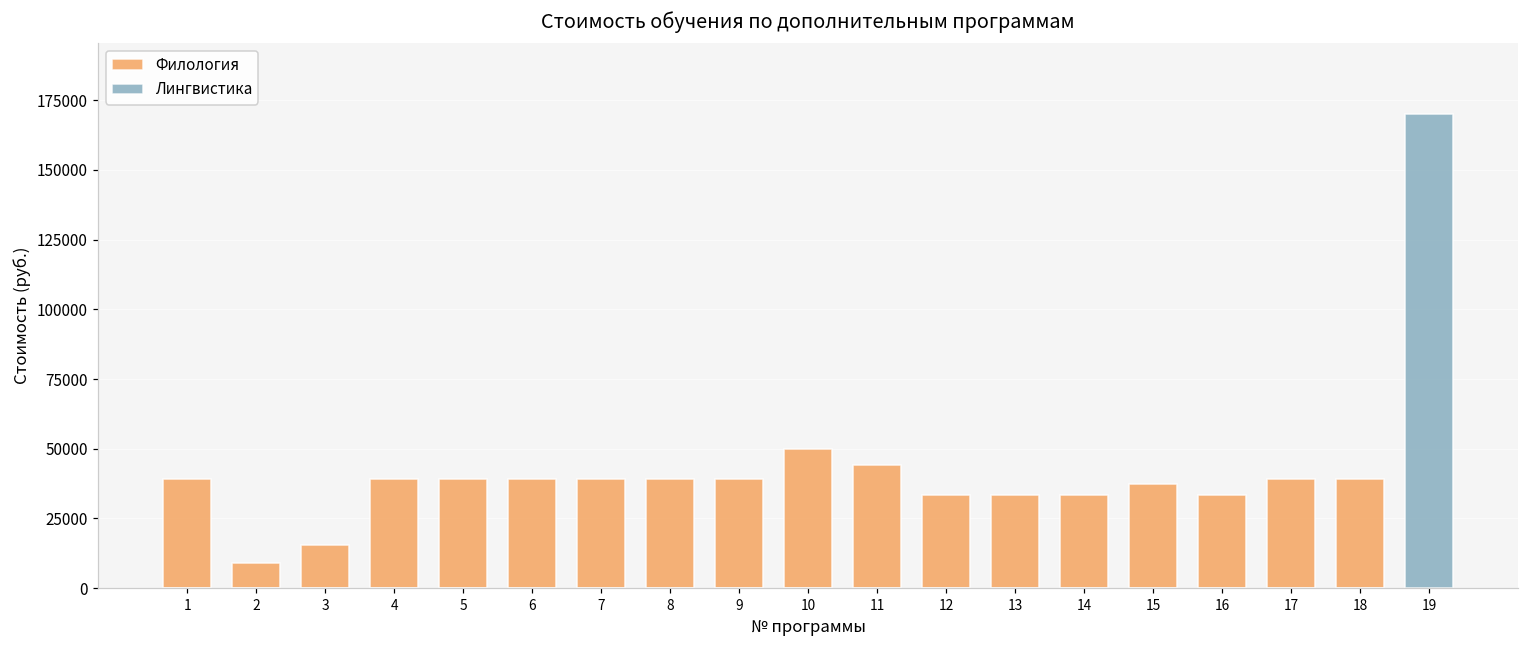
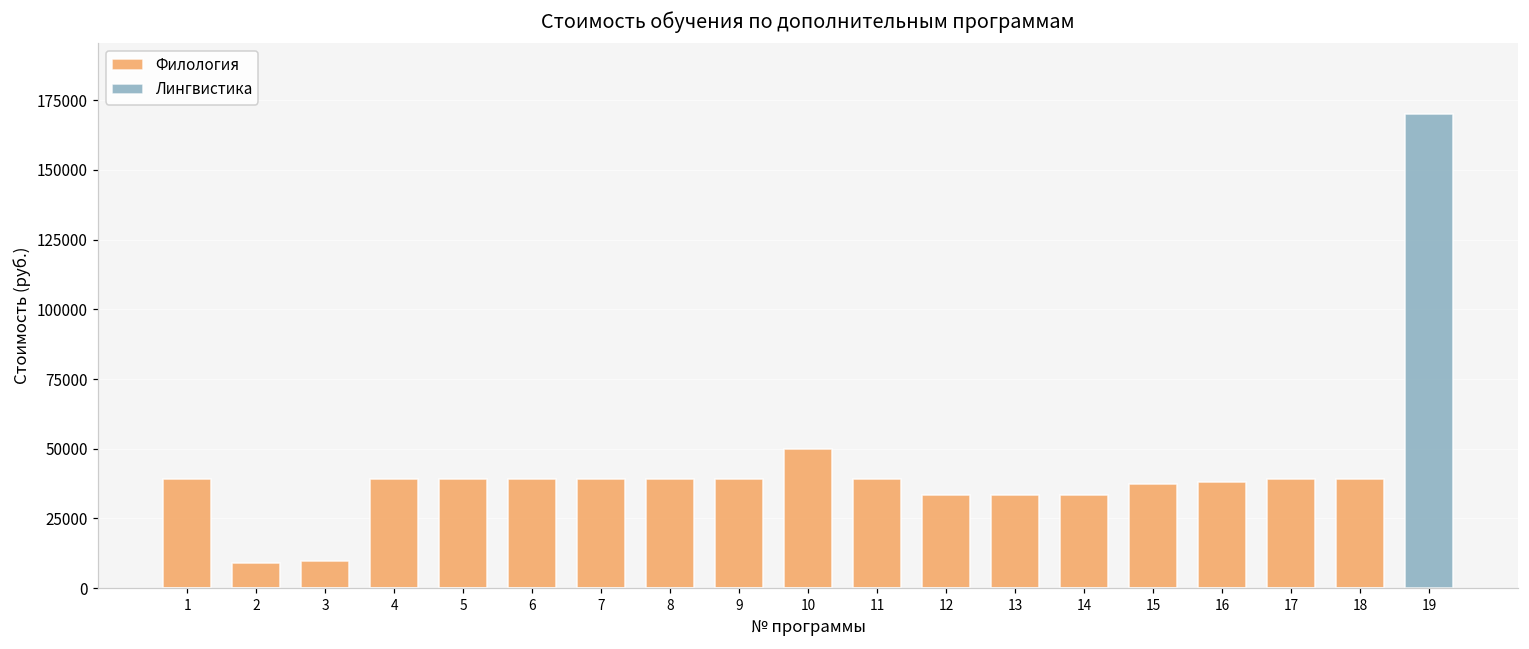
Филология, 3: 16000 -> 10000
Филология, 11: 44000 -> 39000
Филология, 16: 34000 -> 38000
